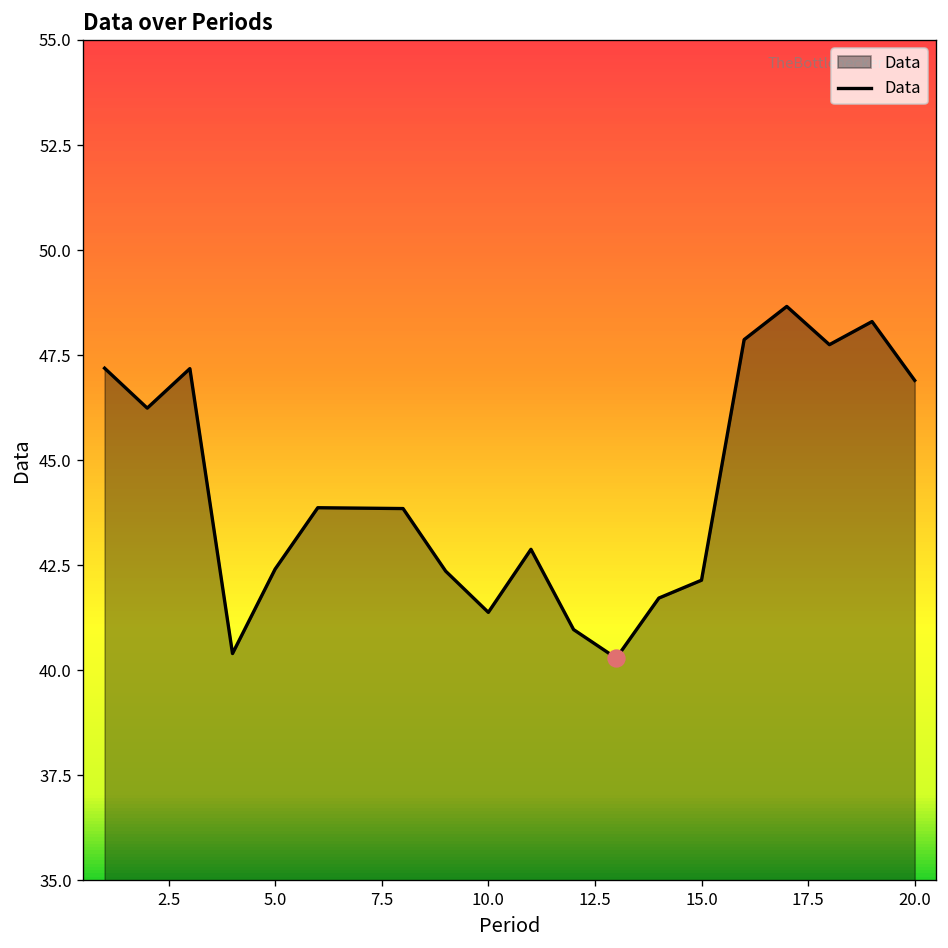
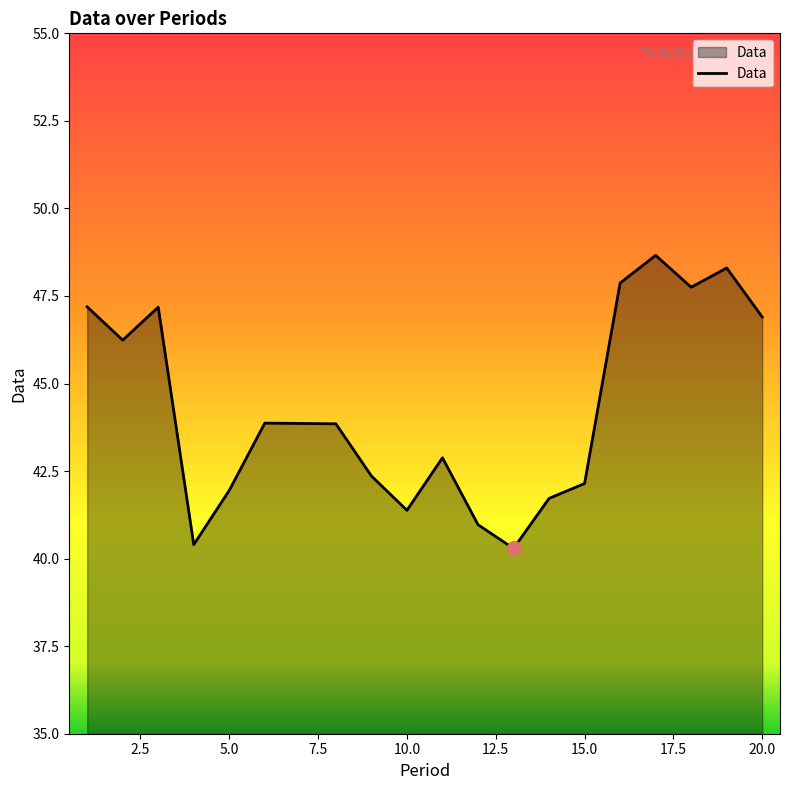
Data, 5.0: 42.4 -> 42.0
